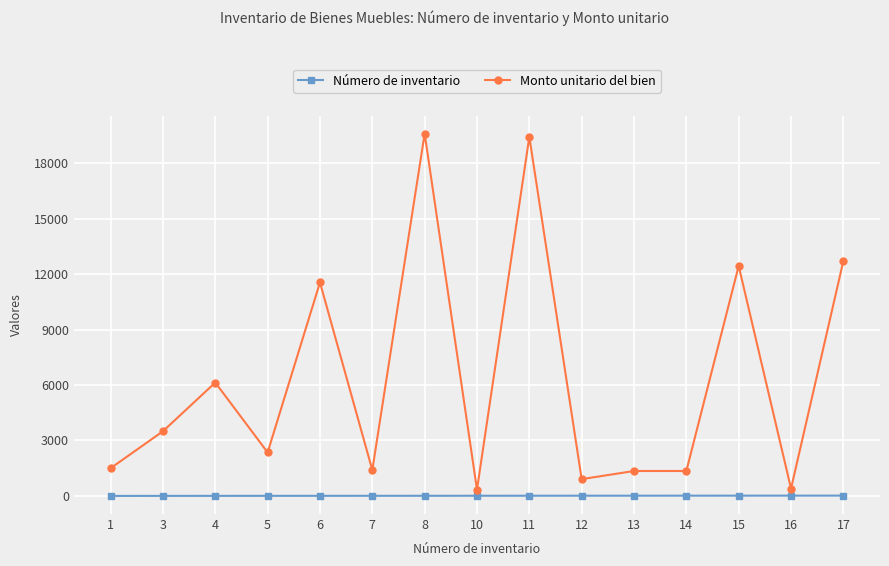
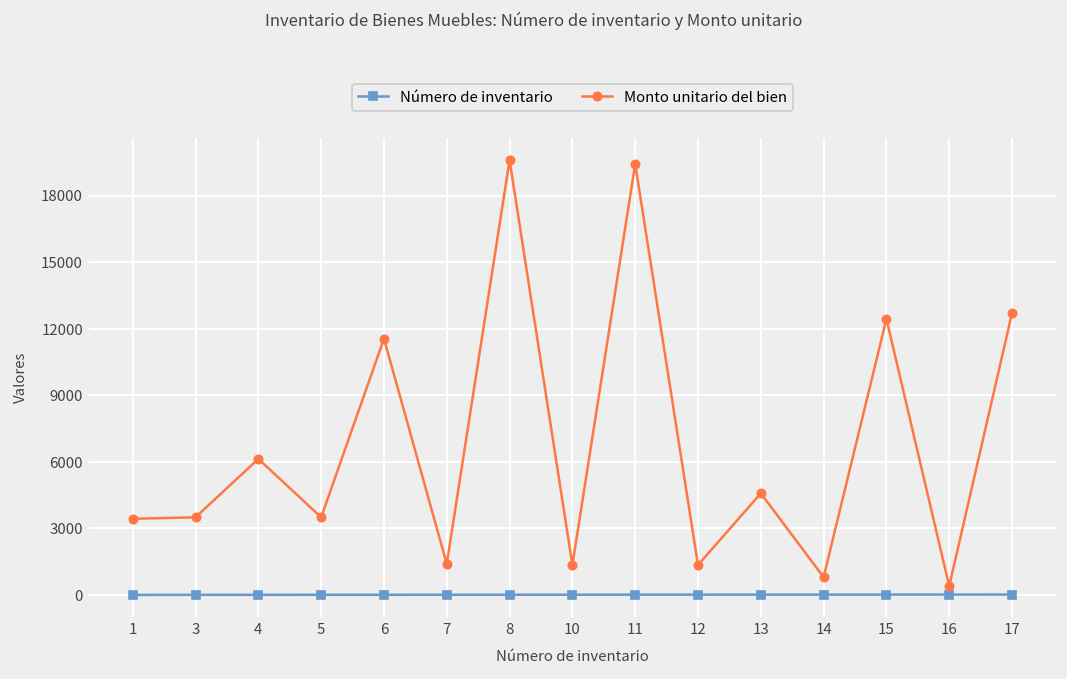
Monto unitario del bien, 1: 1500 -> 3400
Monto unitario del bien, 5: 2400 -> 3500
Monto unitario del bien, 10: 300 -> 1300
Monto unitario del bien, 12: 900 -> 1300
Monto unitario del bien, 13: 1300 -> 4600
Monto unitario del bien, 14: 1300 -> 800
